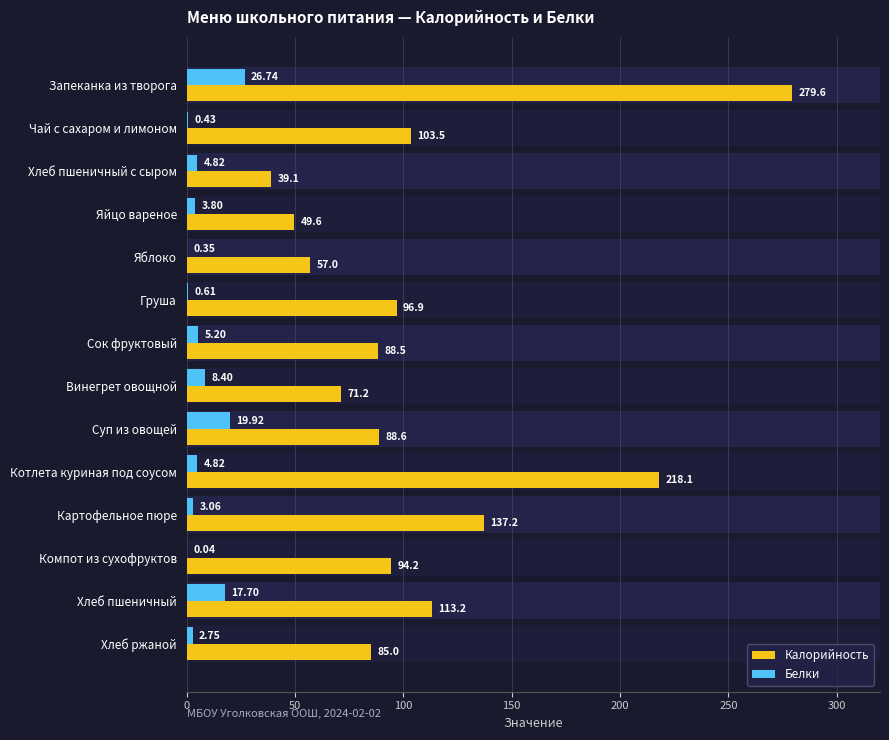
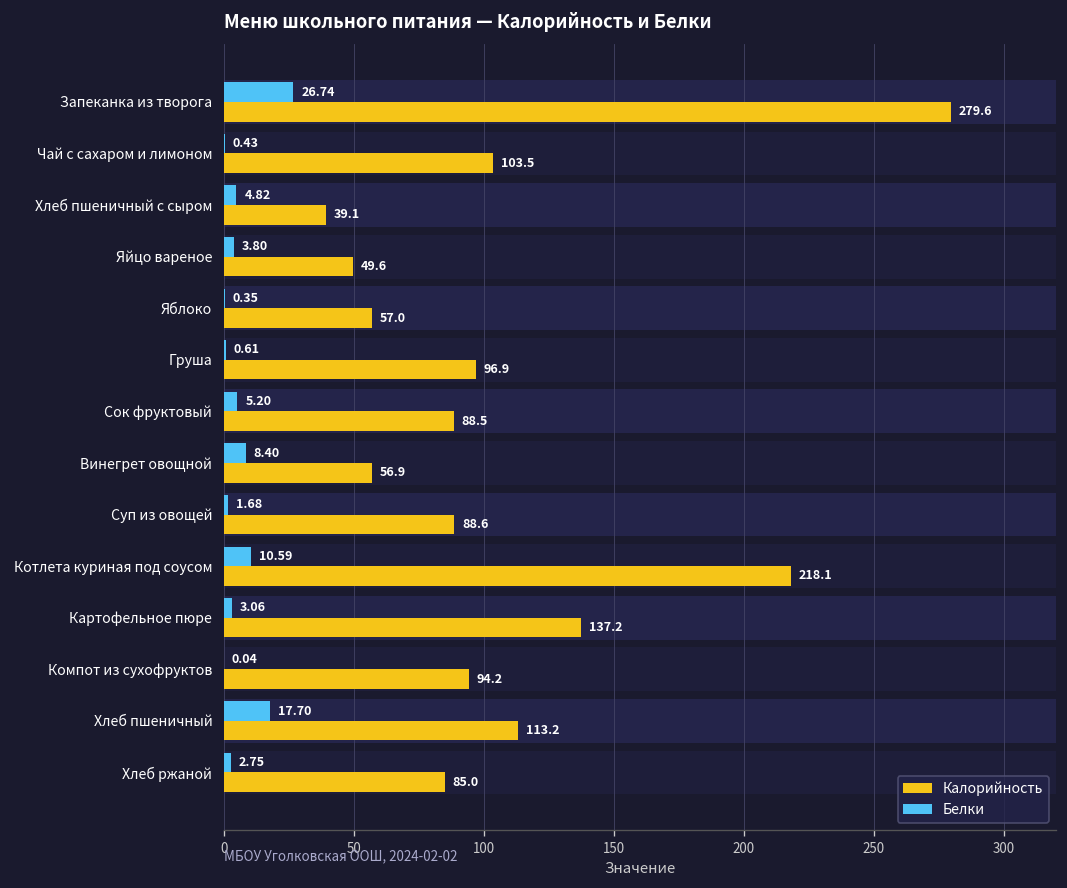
Калорийность, Винегрет овощной: 71.2 -> 56.9
Белки, Суп из овощей: 19.92 -> 1.68
Белки, Котлета куриная под соусом: 4.82 -> 10.59
